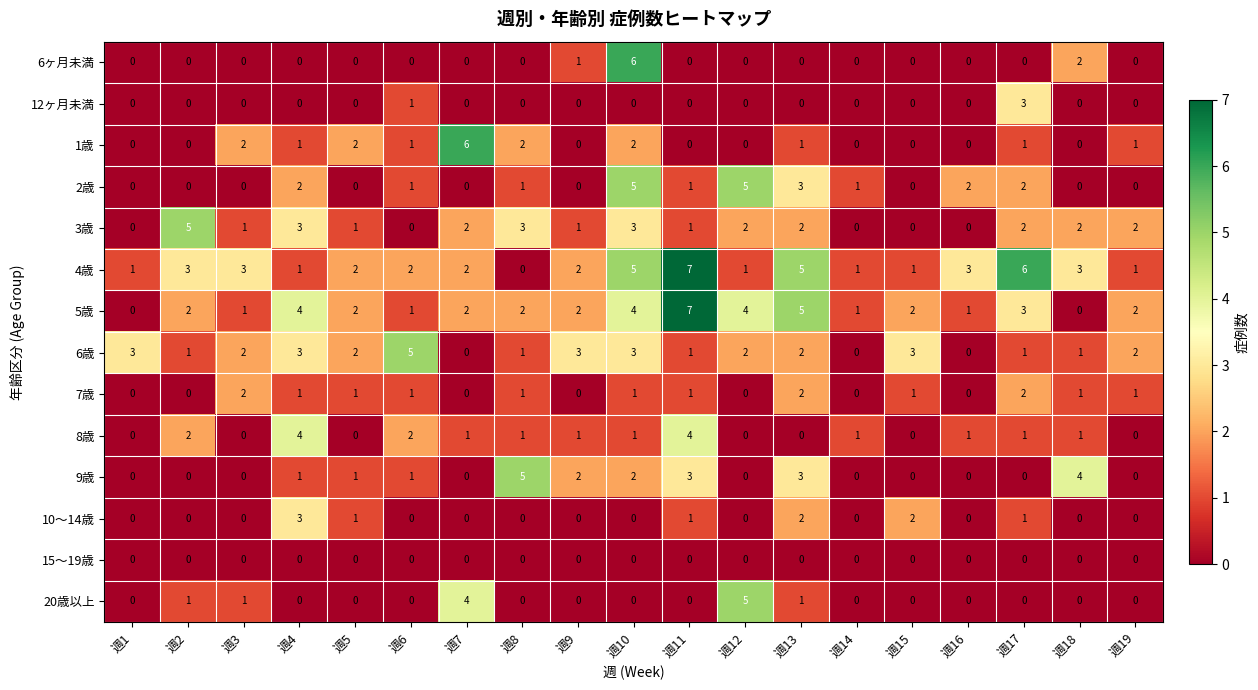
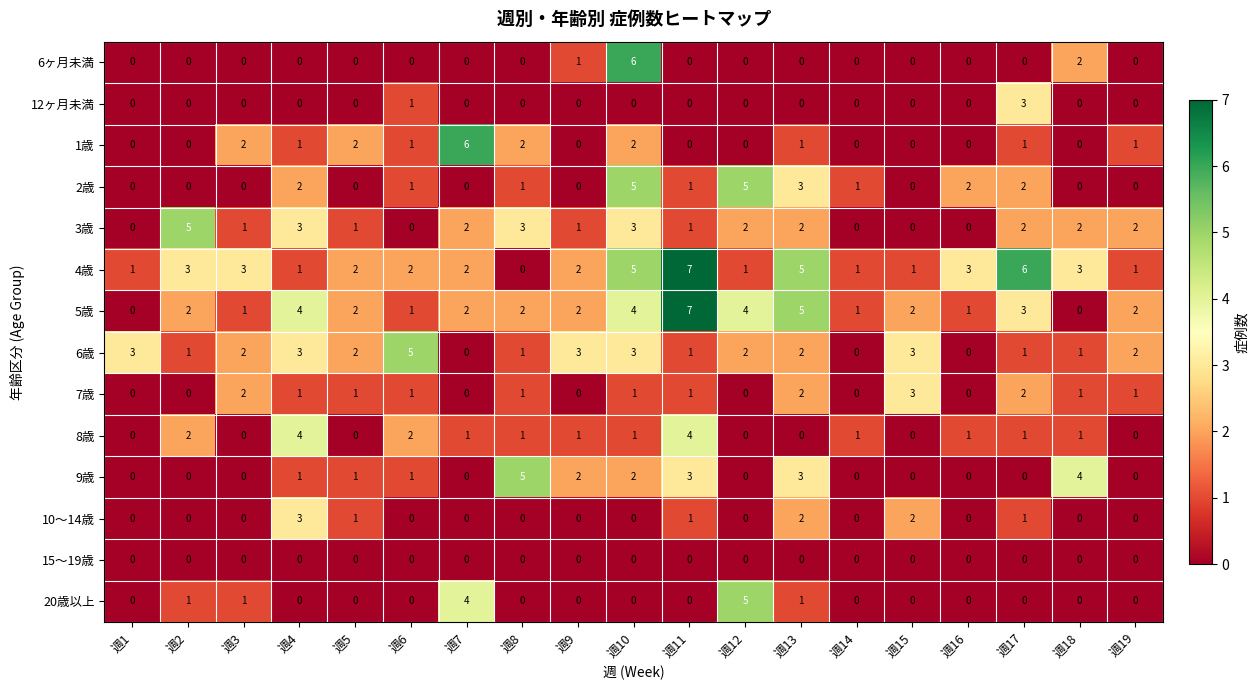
7歳, 週15: 1 -> 3
